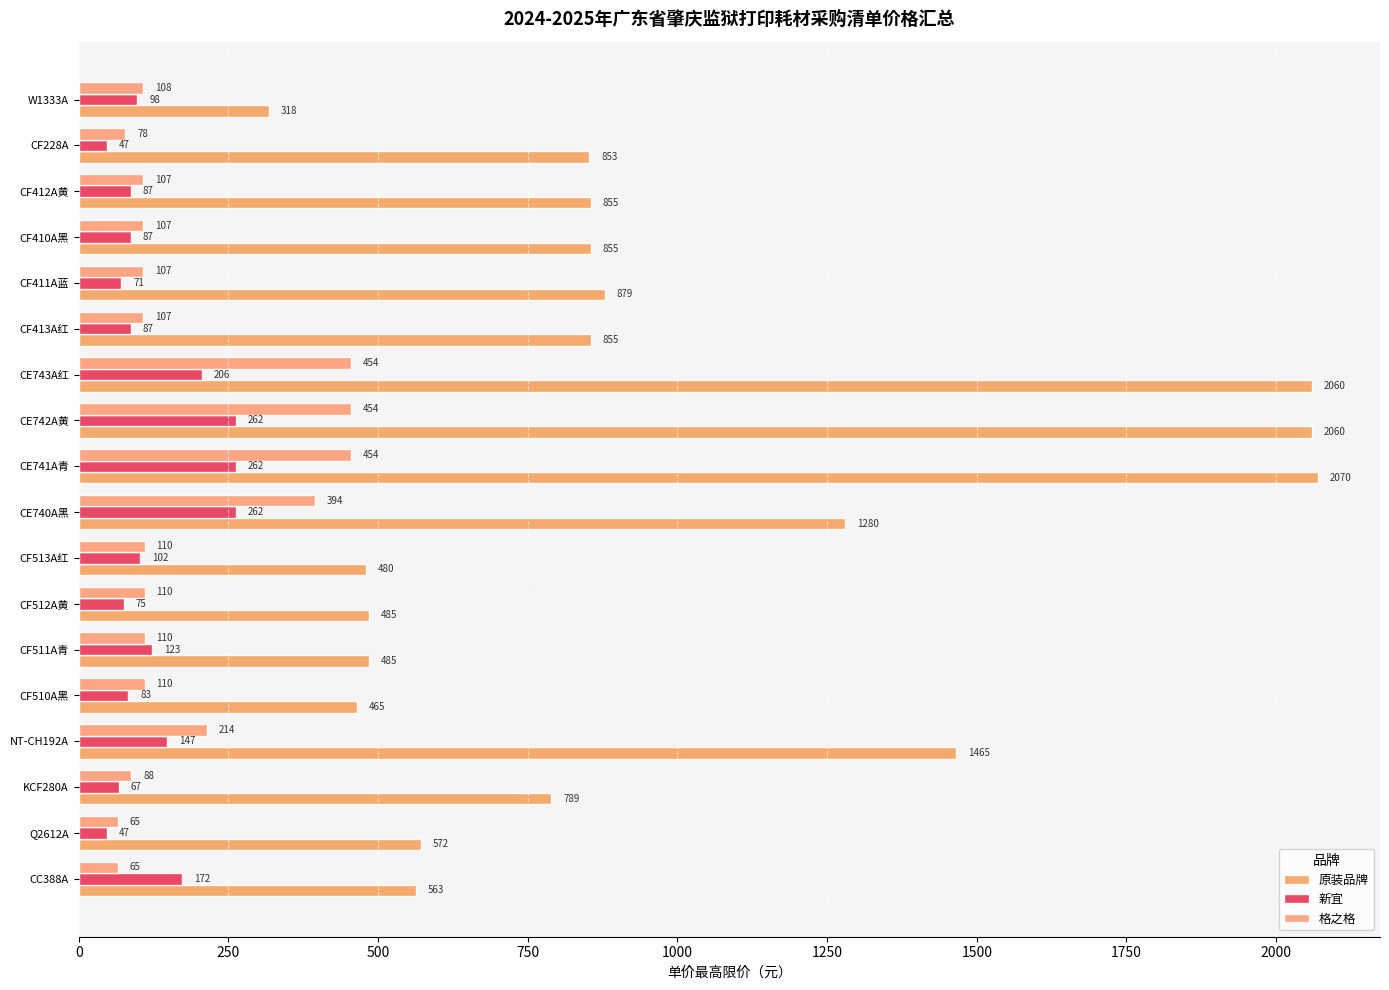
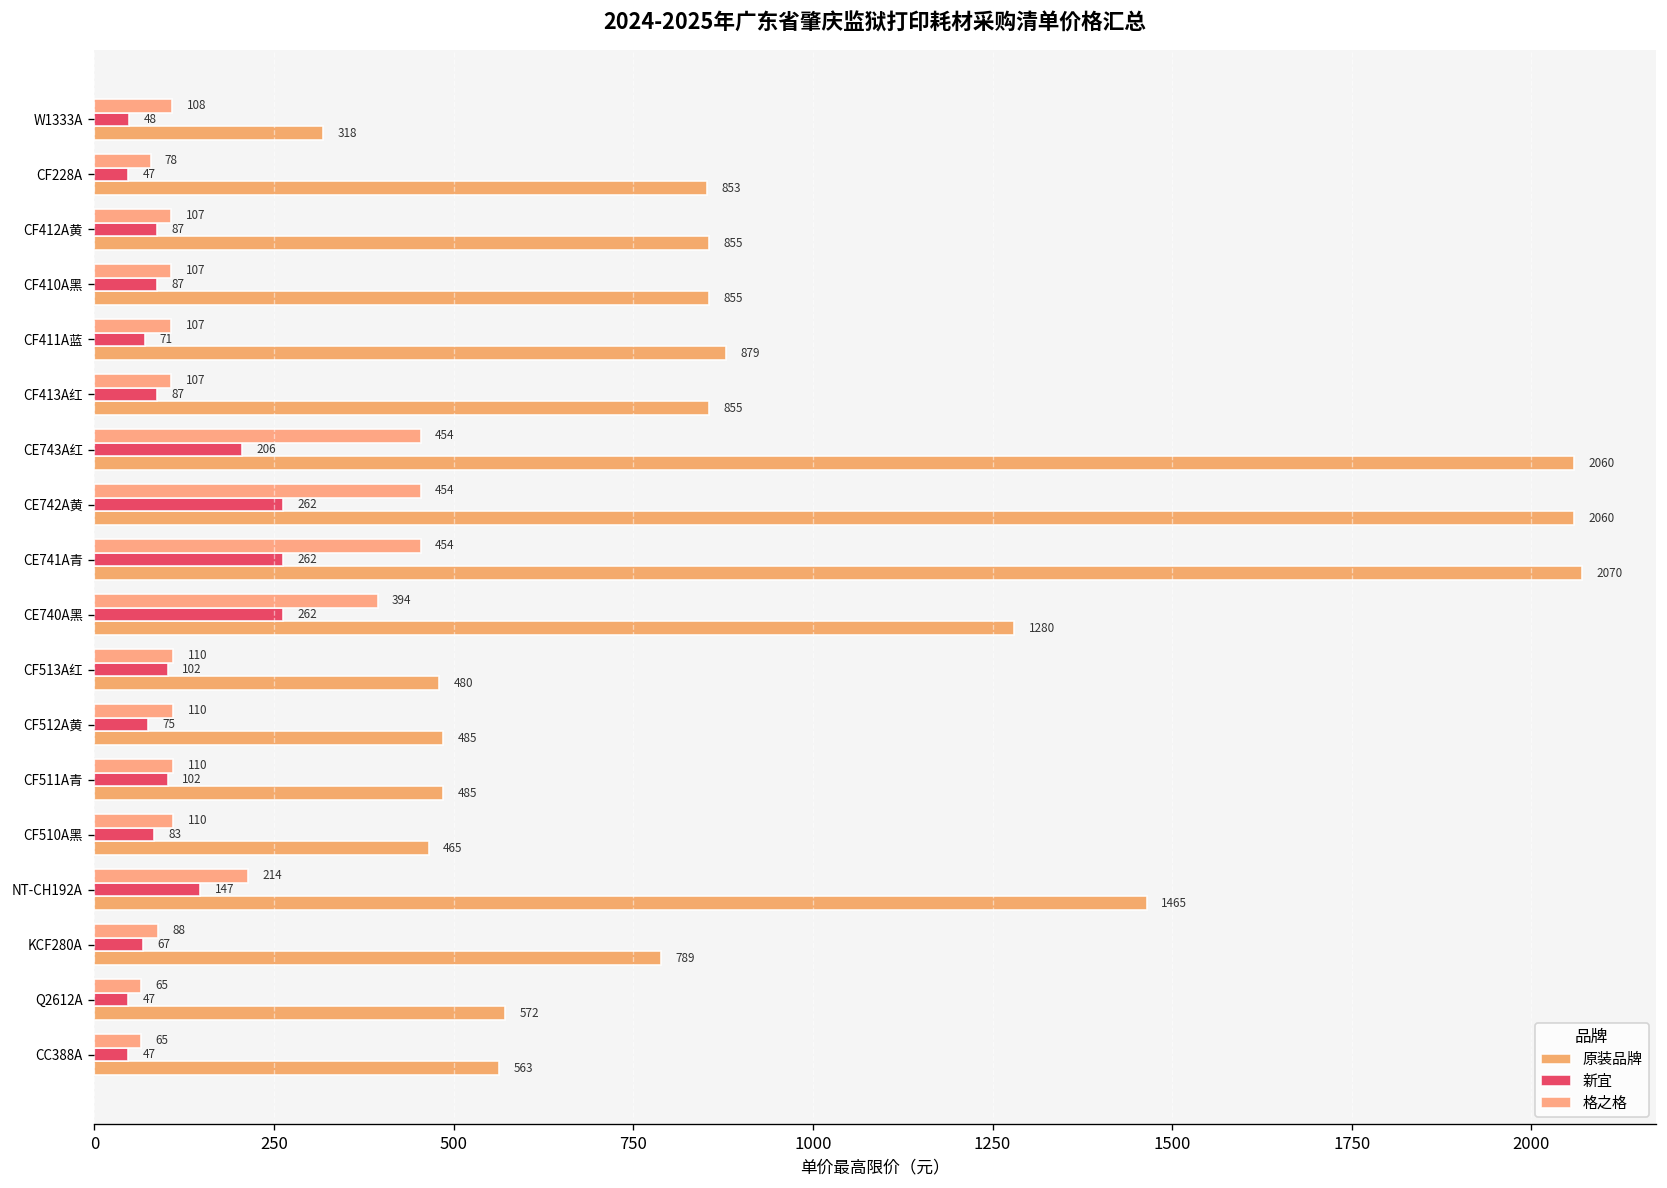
新宜, W1333A: 98 -> 48
新宜, CF511A青: 123 -> 102
新宜, CC388A: 172 -> 47
